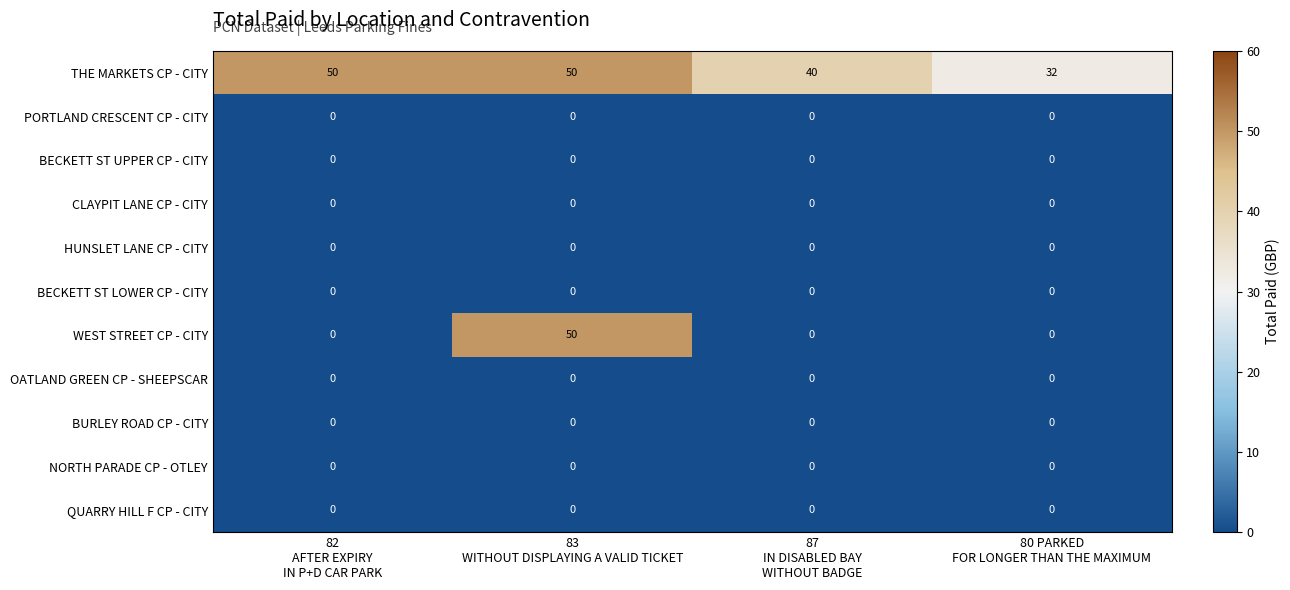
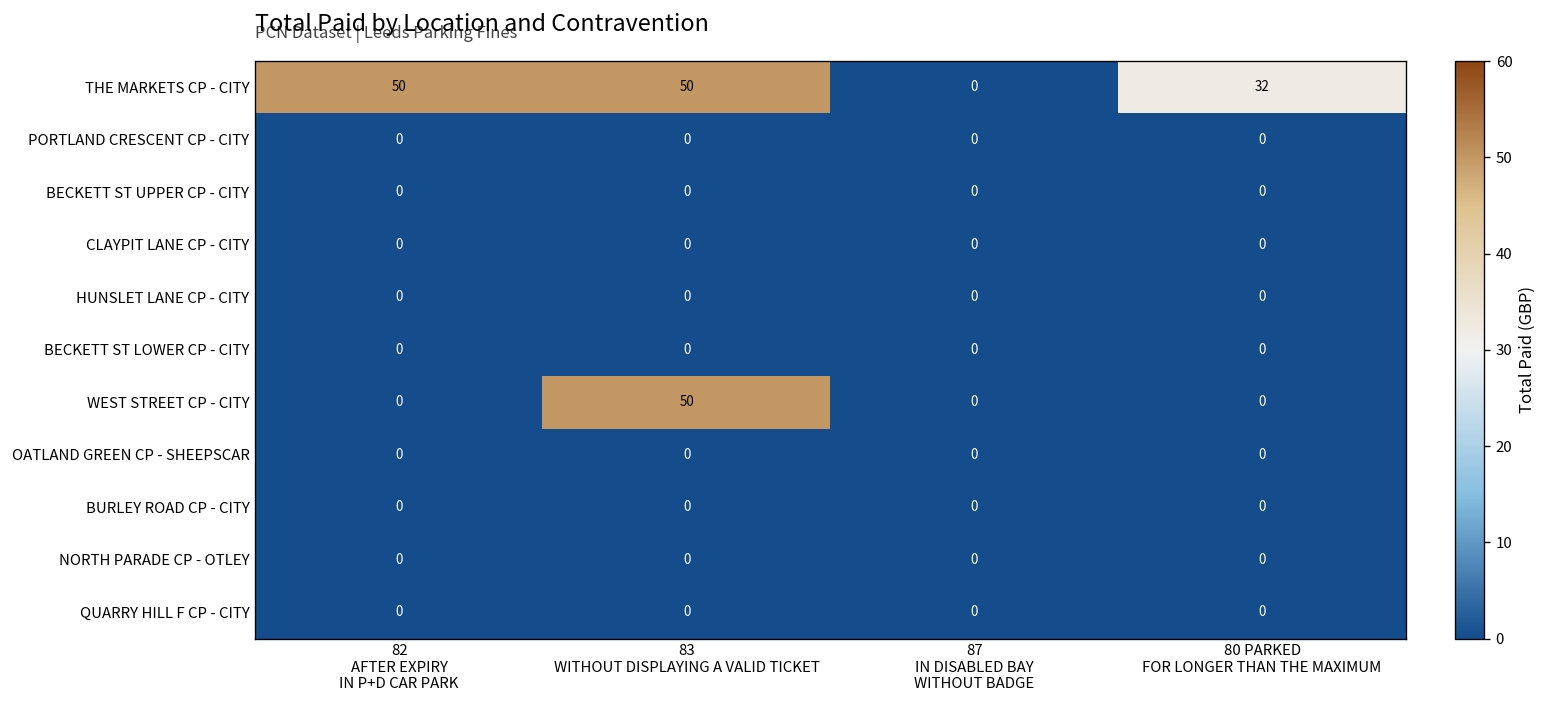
THE MARKETS CP - CITY, 87 IN DISABLED BAY WITHOUT BADGE: 40 -> 0
